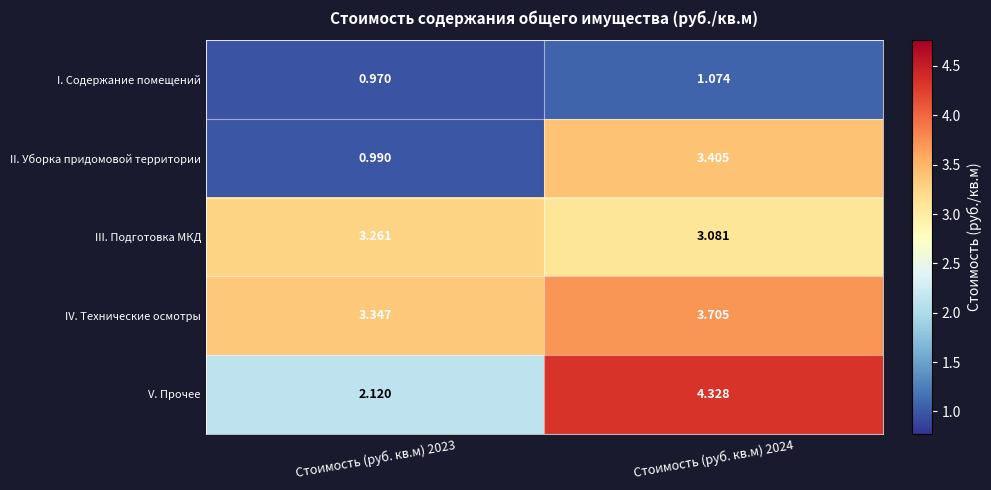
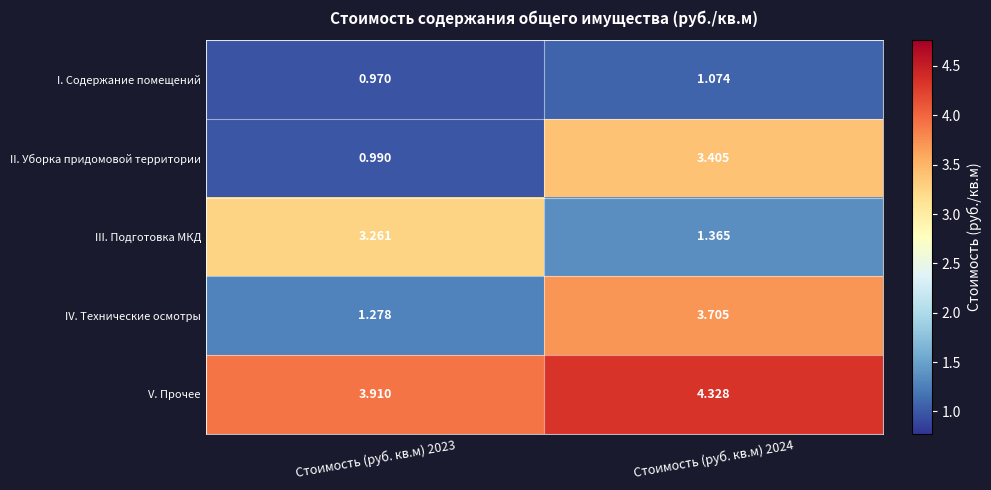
III. Подготовка МКД, Стоимость (руб. кв.м) 2024: 3.081 -> 1.365
IV. Технические осмотры, Стоимость (руб. кв.м) 2023: 3.347 -> 1.278
V. Прочее, Стоимость (руб. кв.м) 2023: 2.120 -> 3.910
